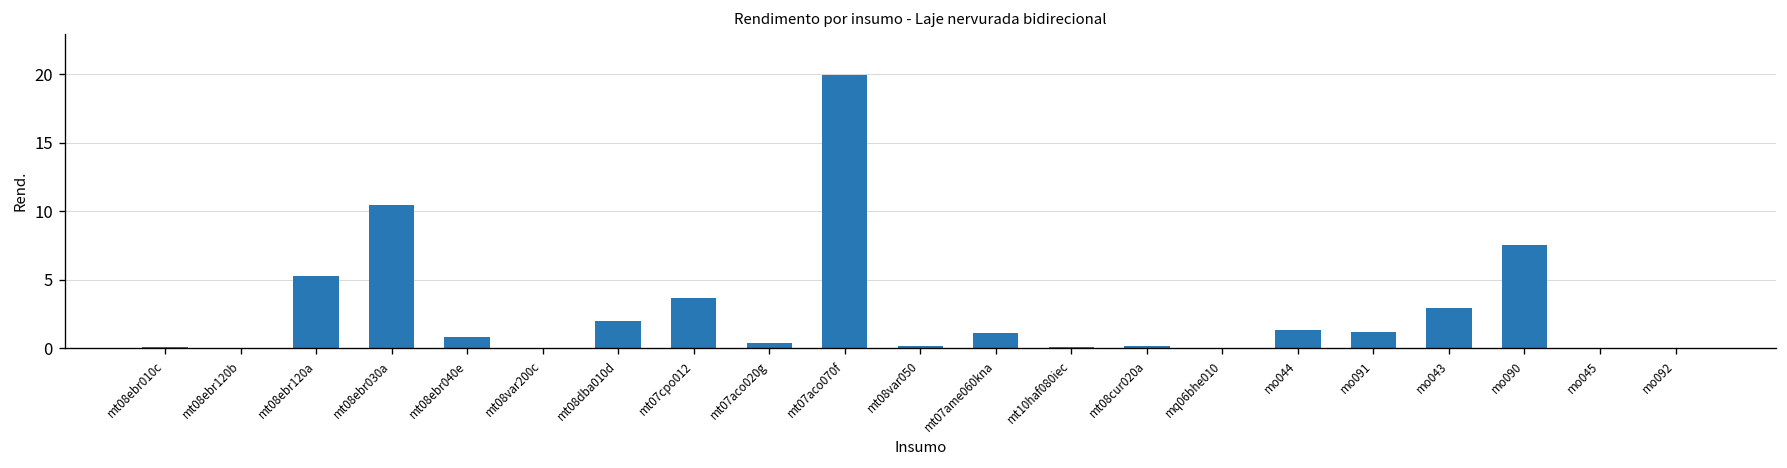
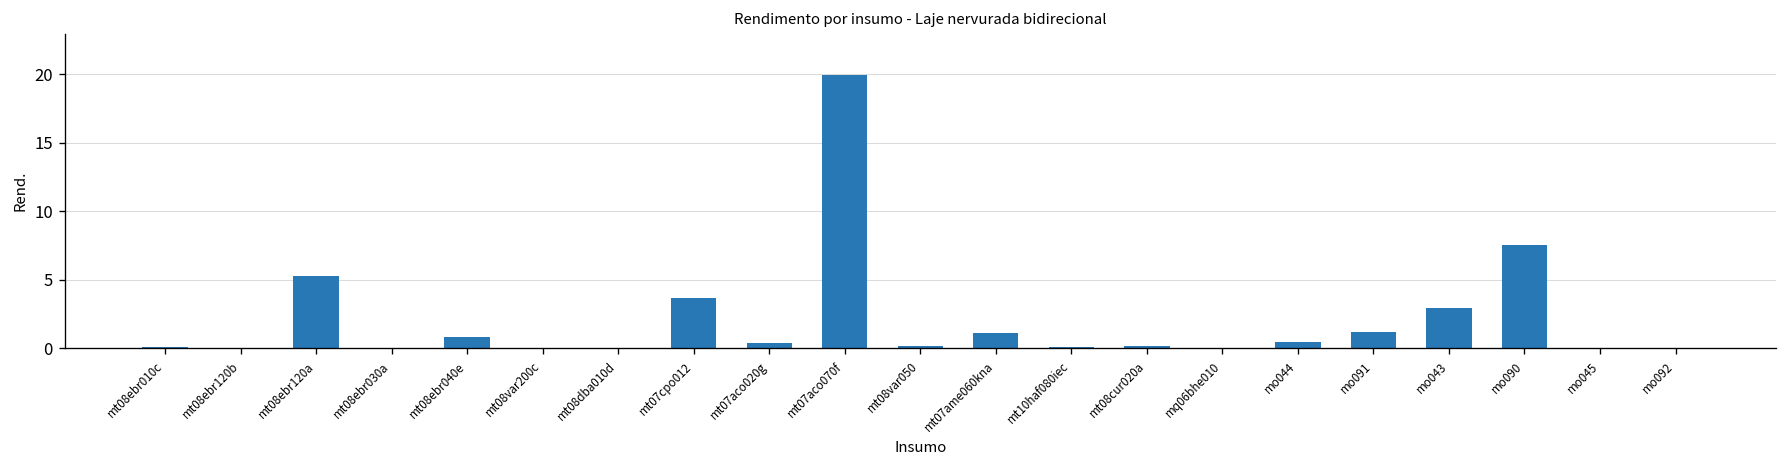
mt08ebr030a: 10.5 -> 0.0
mt08dba010d: 2.0 -> 0.0
mo044: 1.4 -> 0.5
